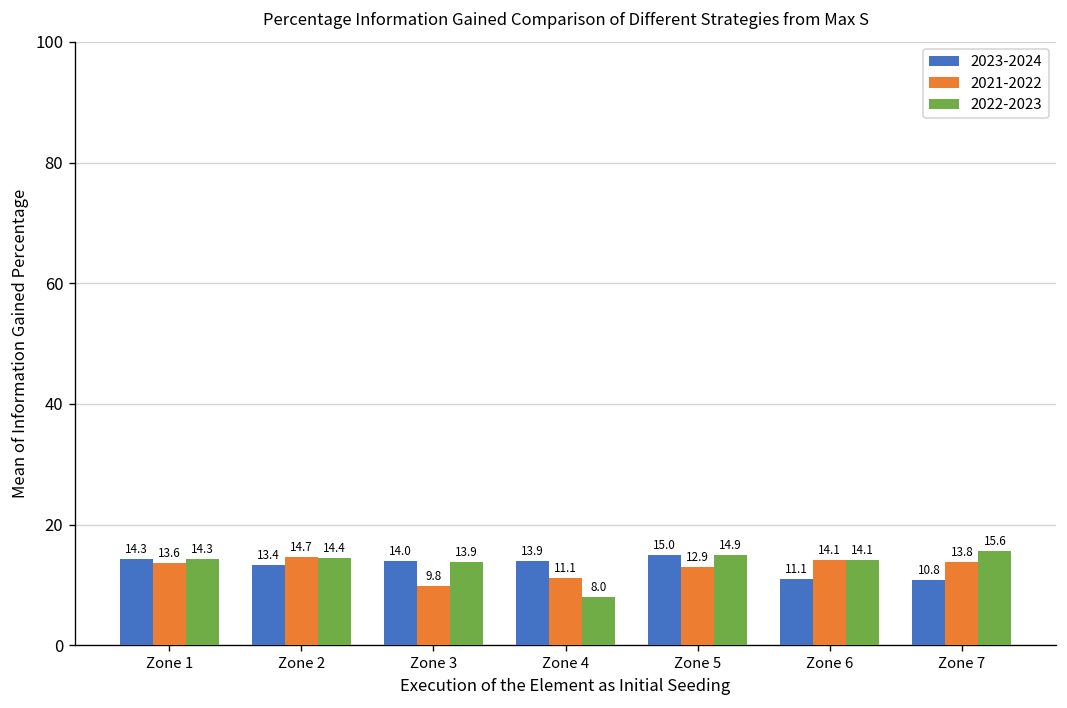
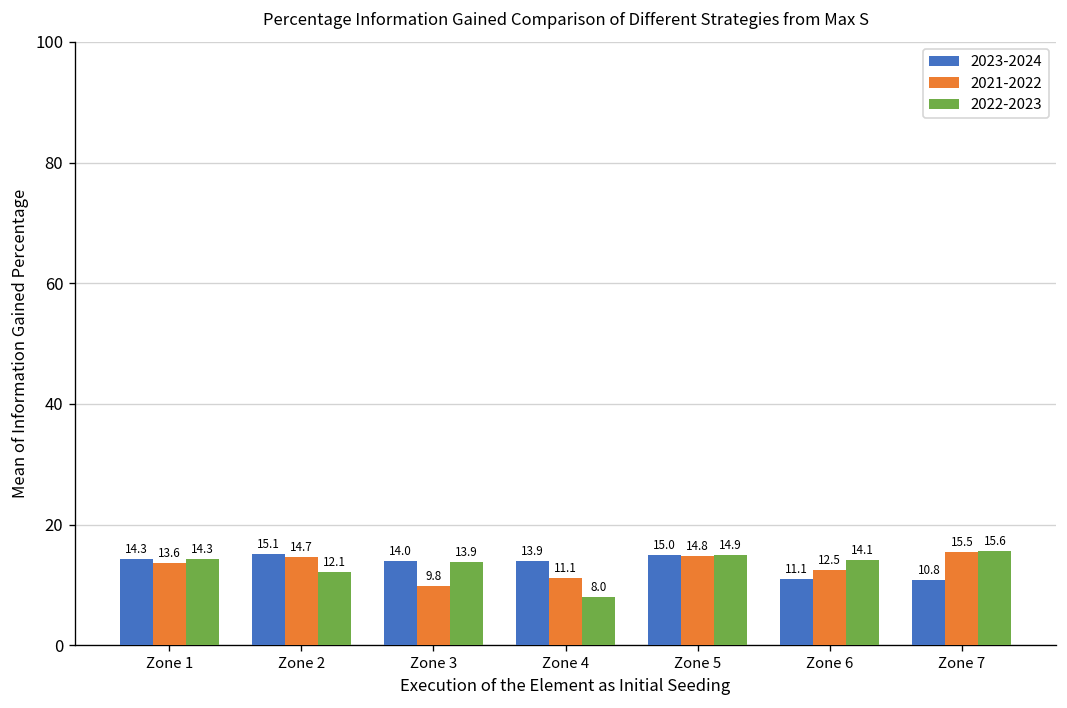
2023-2024, Zone 2: 13.4 -> 15.1
2022-2023, Zone 2: 14.4 -> 12.1
2021-2022, Zone 5: 12.9 -> 14.8
2021-2022, Zone 6: 14.1 -> 12.5
2021-2022, Zone 7: 13.8 -> 15.5
